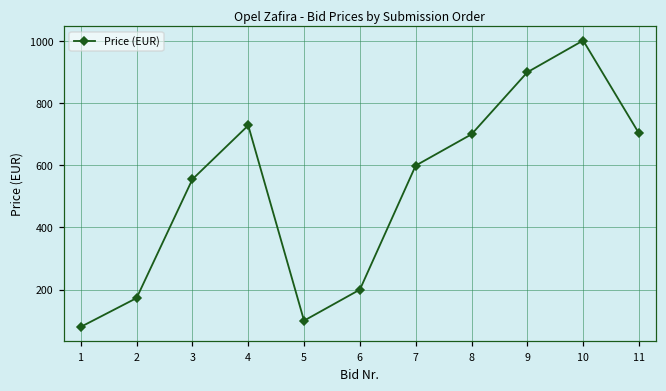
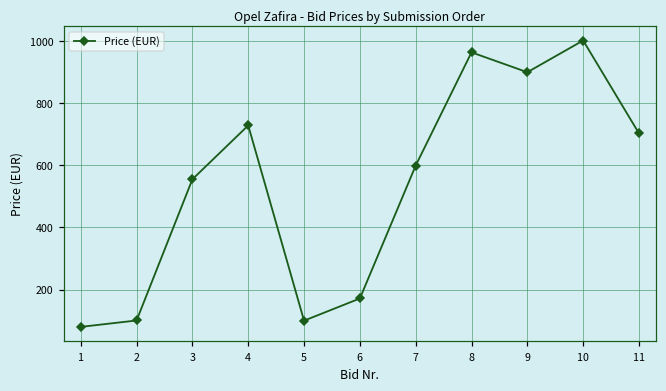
2: 170 -> 100
6: 200 -> 170
8: 700 -> 960
